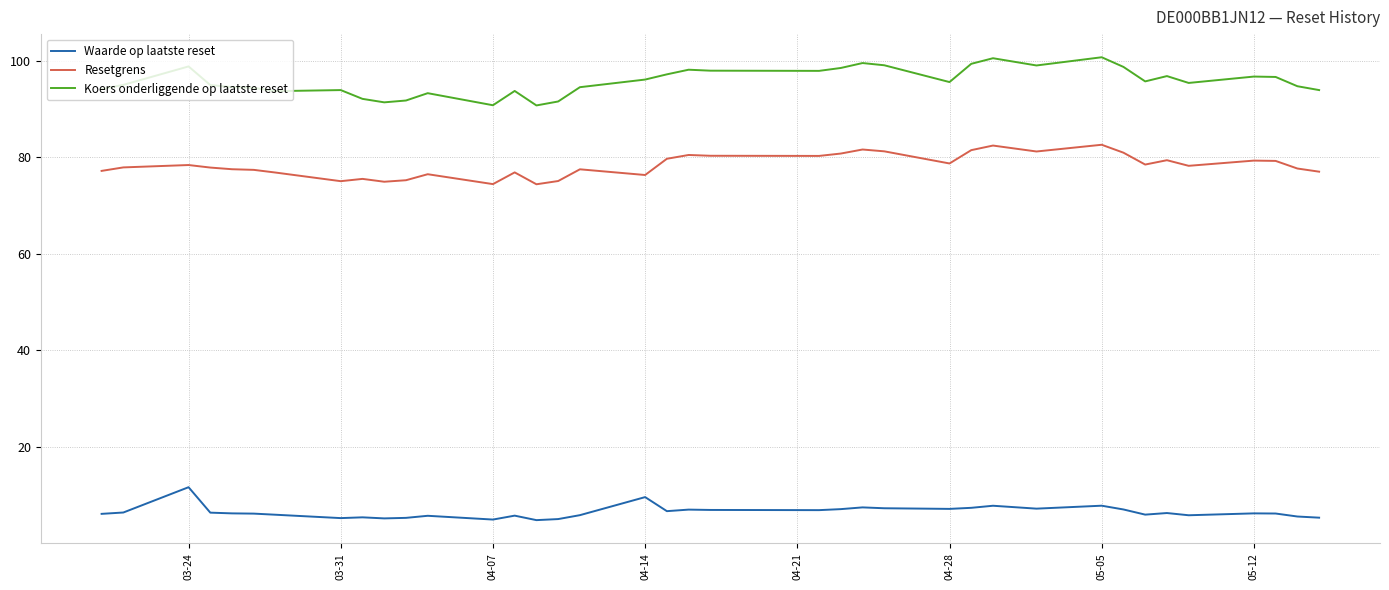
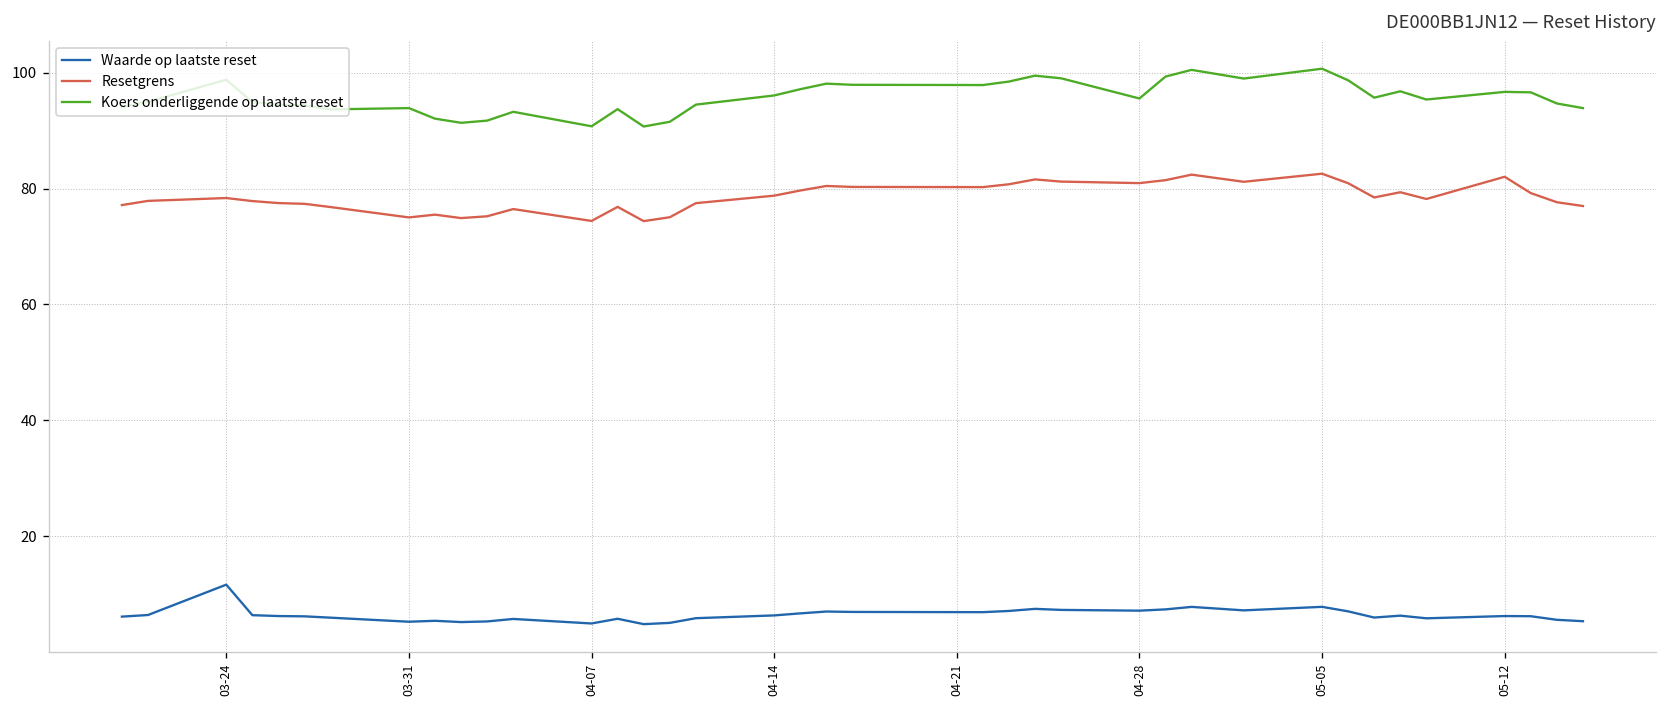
Waarde op laatste reset, 04-14: 10 -> 6
Resetgrens, 04-14: 76 -> 79
Resetgrens, 04-28: 79 -> 81
Resetgrens, 05-12: 79 -> 82
